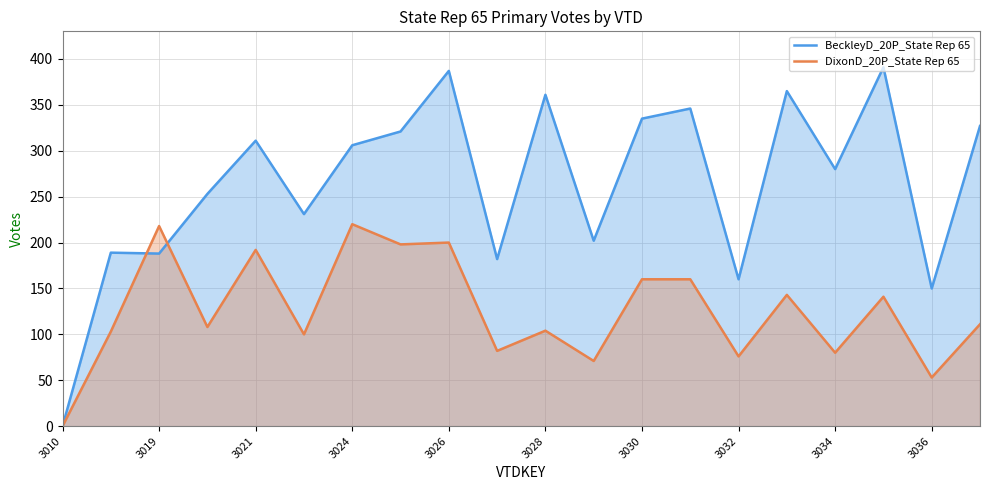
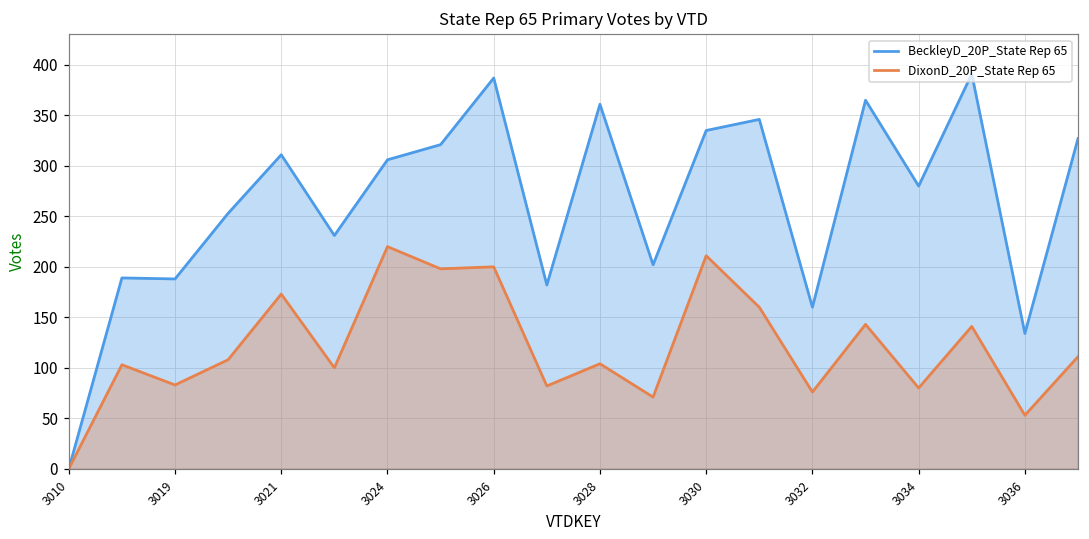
DixonD_20P_State Rep 65, 3019: 220 -> 80
DixonD_20P_State Rep 65, 3021: 190 -> 170
DixonD_20P_State Rep 65, 3030: 160 -> 210
BeckleyD_20P_State Rep 65, 3036: 150 -> 130
